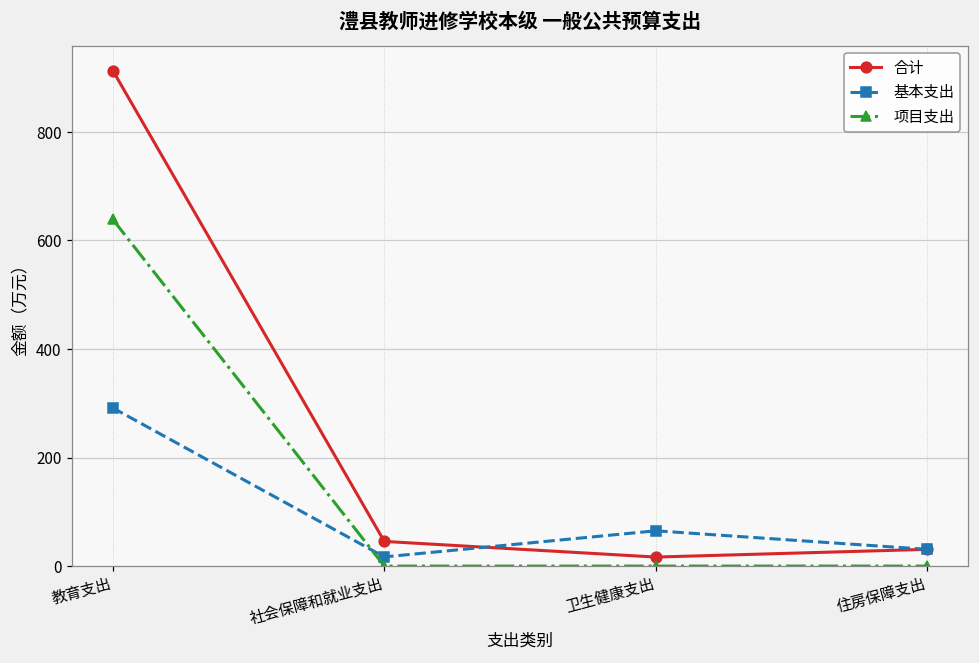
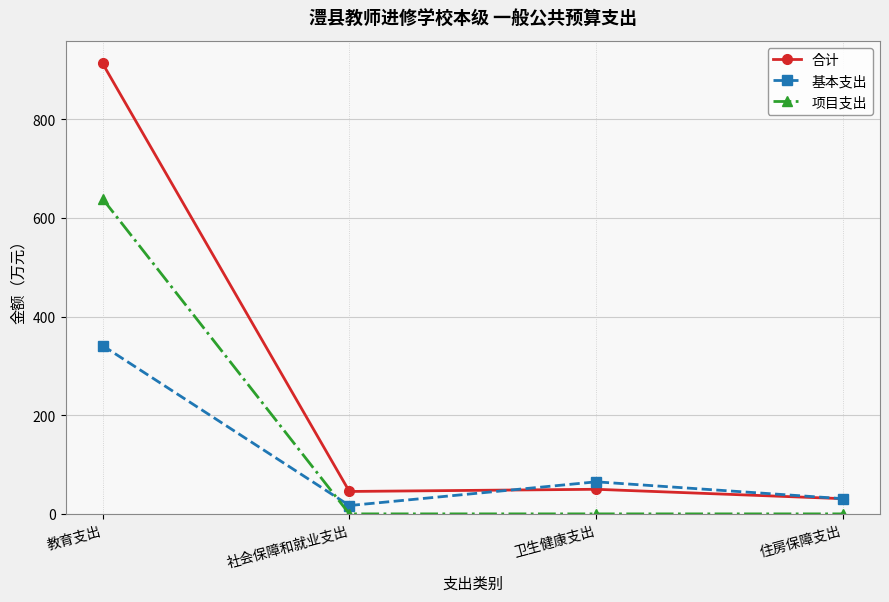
基本支出, 教育支出: 290 -> 340
合计, 卫生健康支出: 20 -> 50
